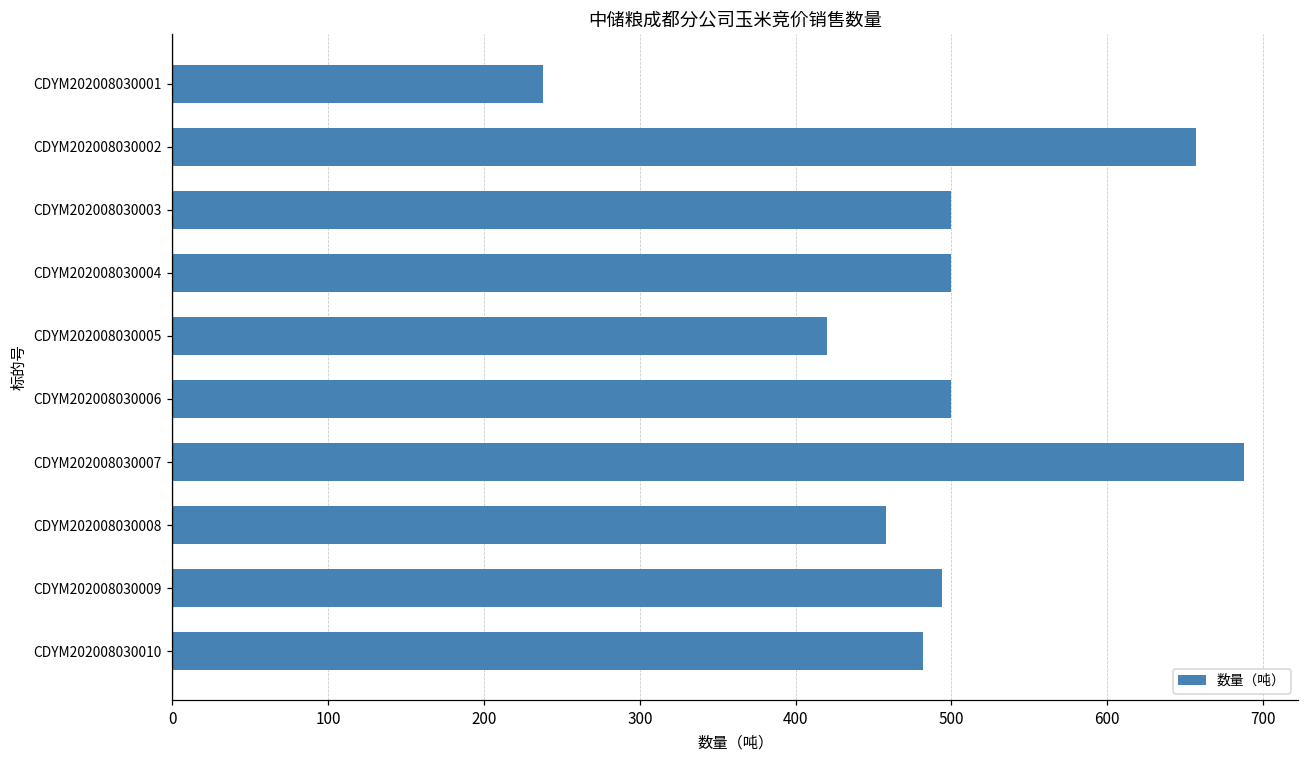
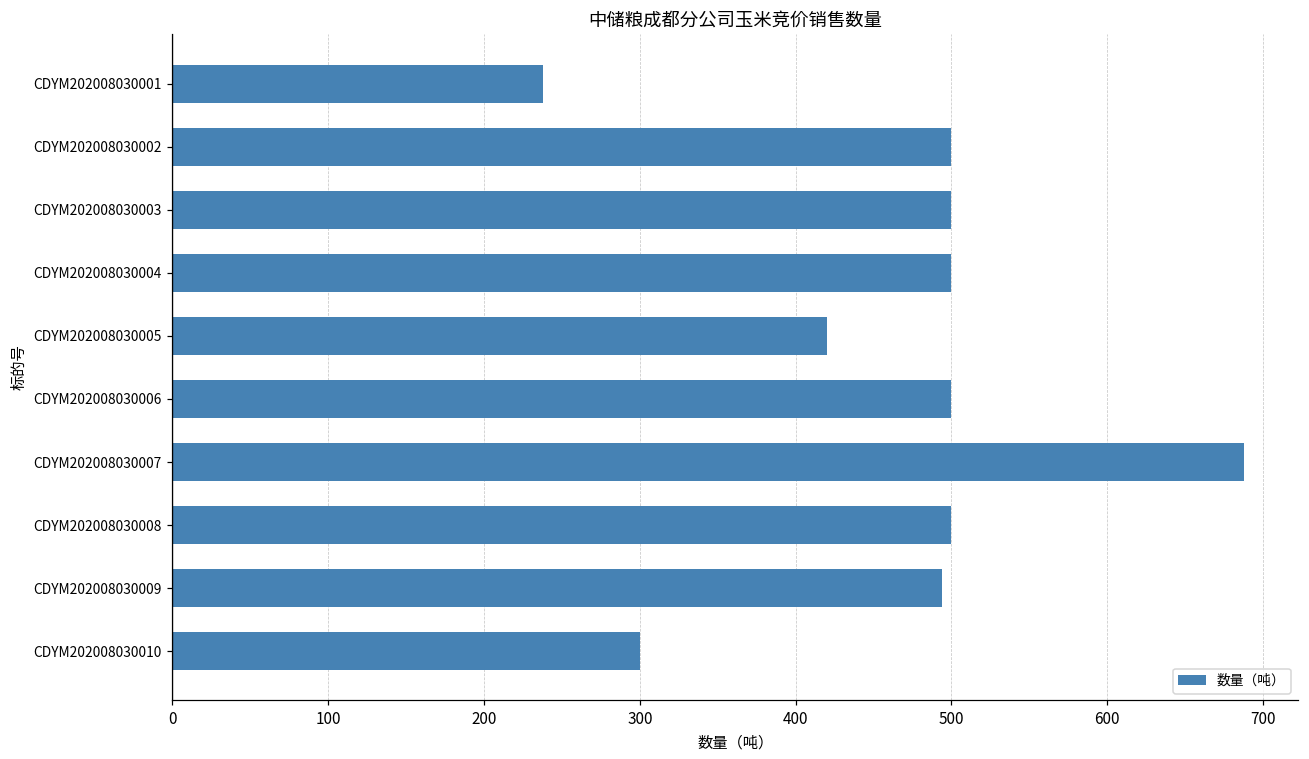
CDYM202008030002: 657 -> 500
CDYM202008030008: 458 -> 500
CDYM202008030010: 482 -> 300
